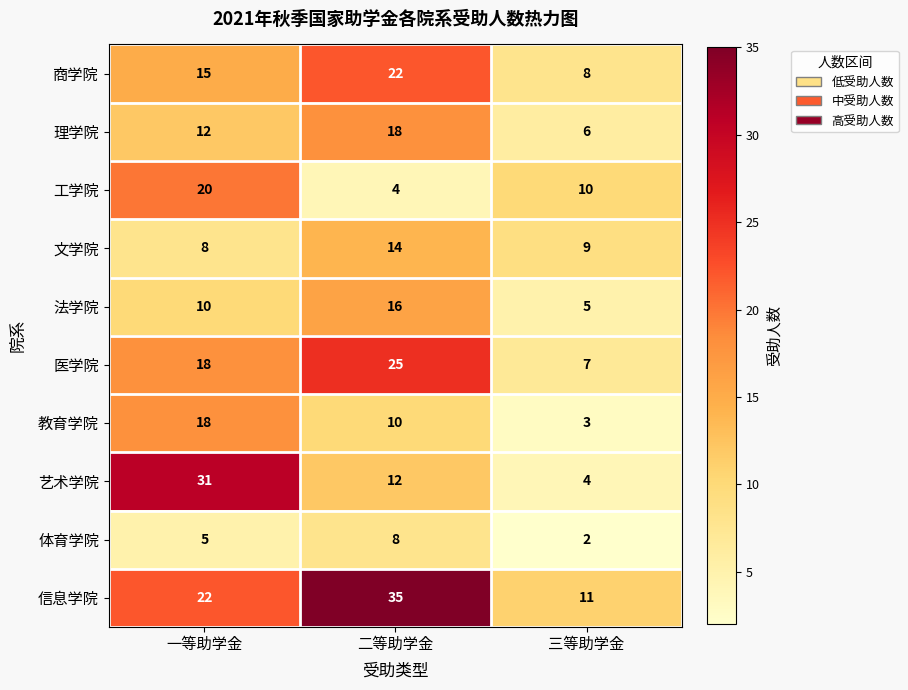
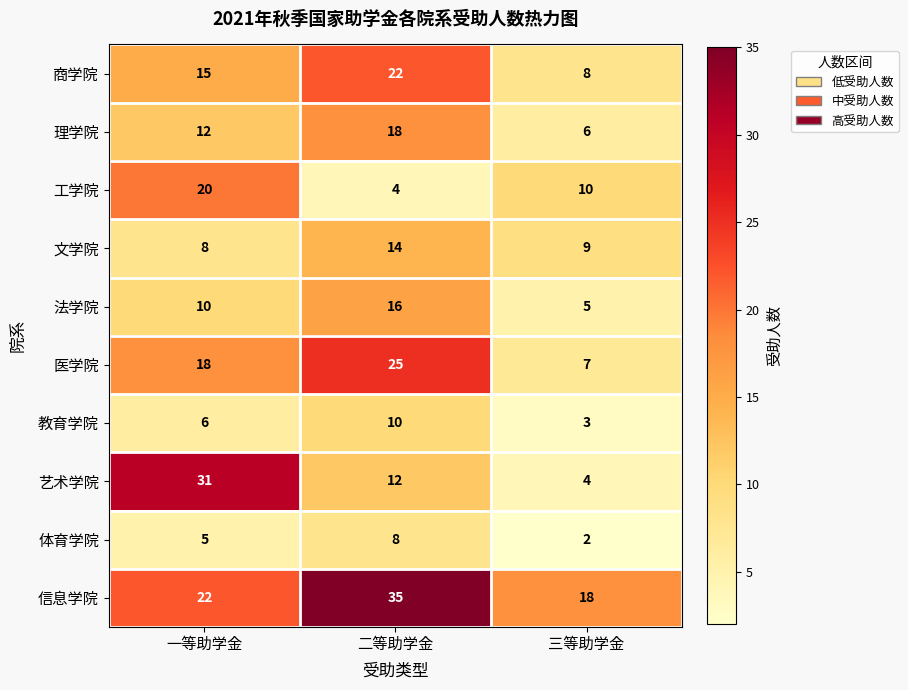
教育学院, 一等助学金: 18 -> 6
信息学院, 三等助学金: 11 -> 18
